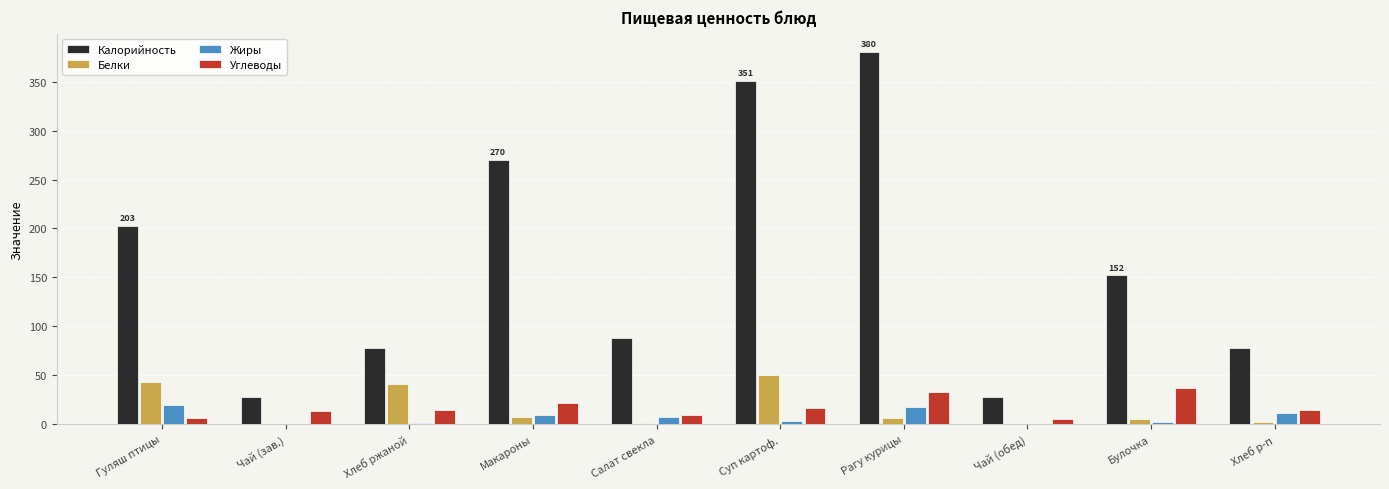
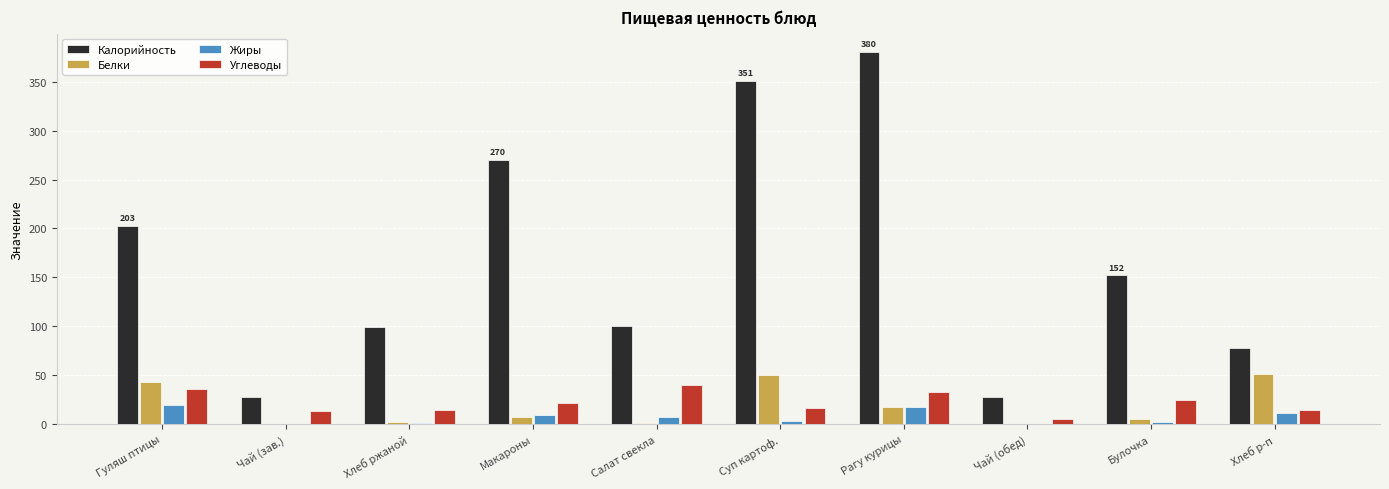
Углеводы, Гуляш птицы: 10 -> 40
Калорийность, Хлеб ржаной: 80 -> 100
Белки, Хлеб ржаной: 40 -> 0
Калорийность, Салат свекла: 90 -> 100
Углеводы, Салат свекла: 10 -> 40
Белки, Рагу курицы: 10 -> 20
Углеводы, Булочка: 40 -> 30
Белки, Хлеб р-п: 0 -> 50
